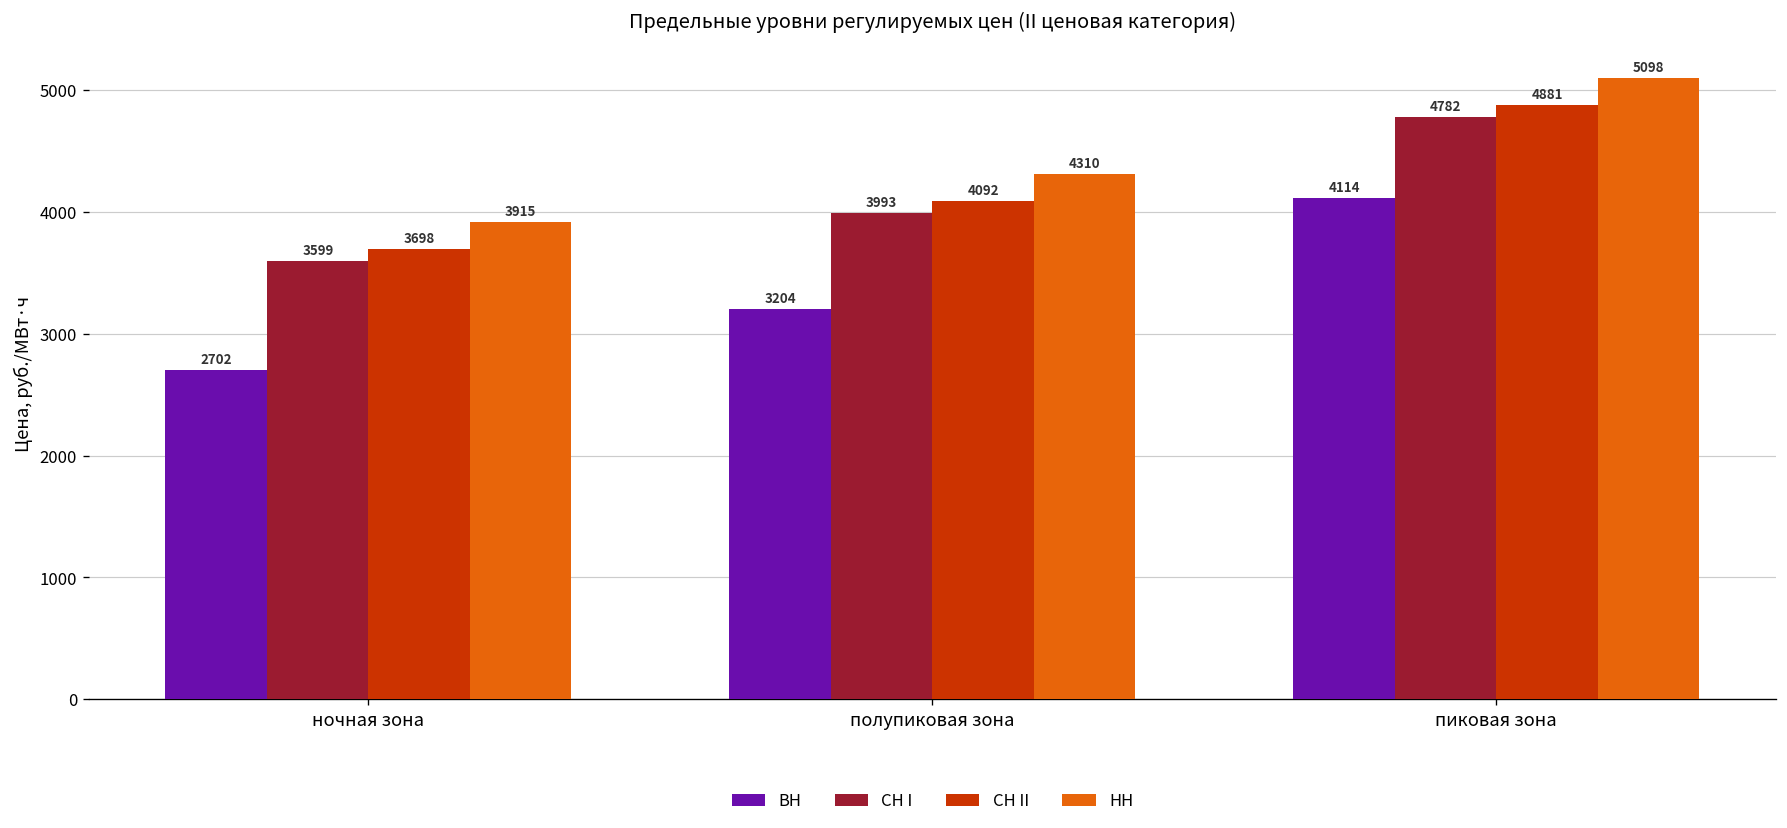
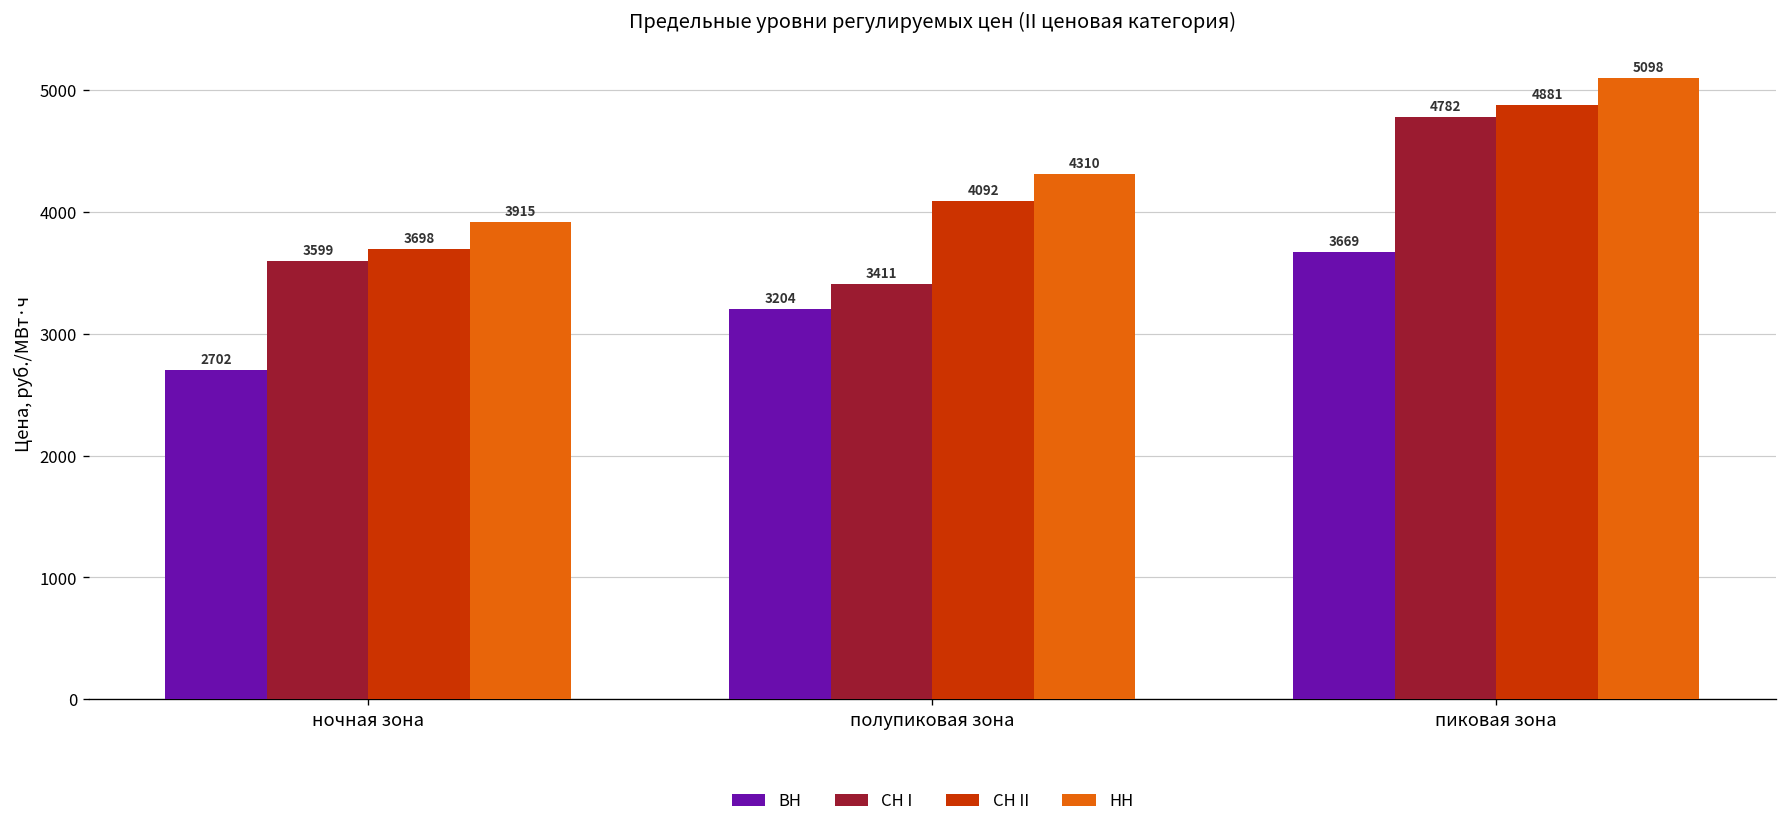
СН I, полупиковая зона: 3993 -> 3411
ВН, пиковая зона: 4114 -> 3669
